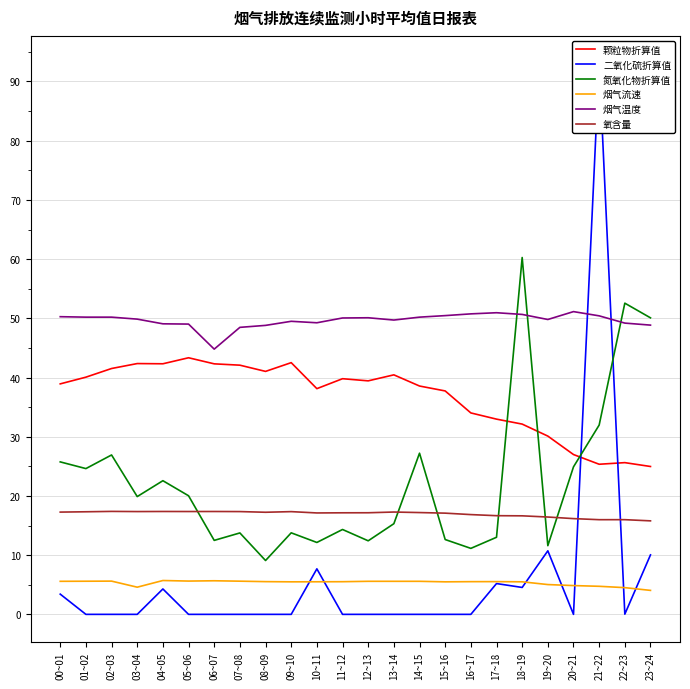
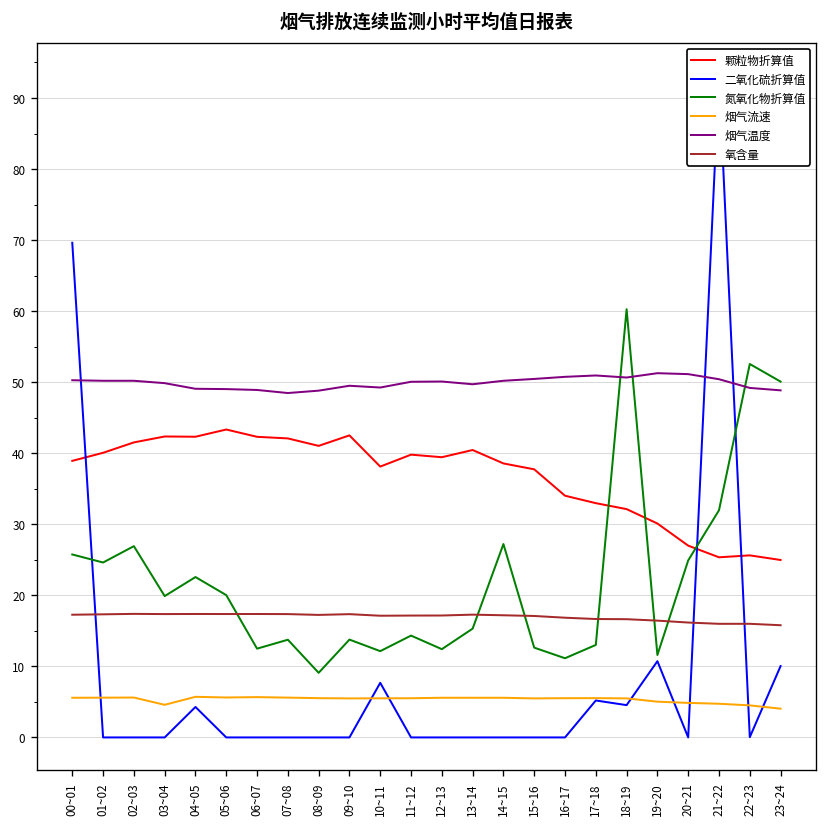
二氧化硫折算值, 00~01: 3 -> 70
烟气温度, 06~07: 45 -> 49
烟气温度, 19~20: 50 -> 51
